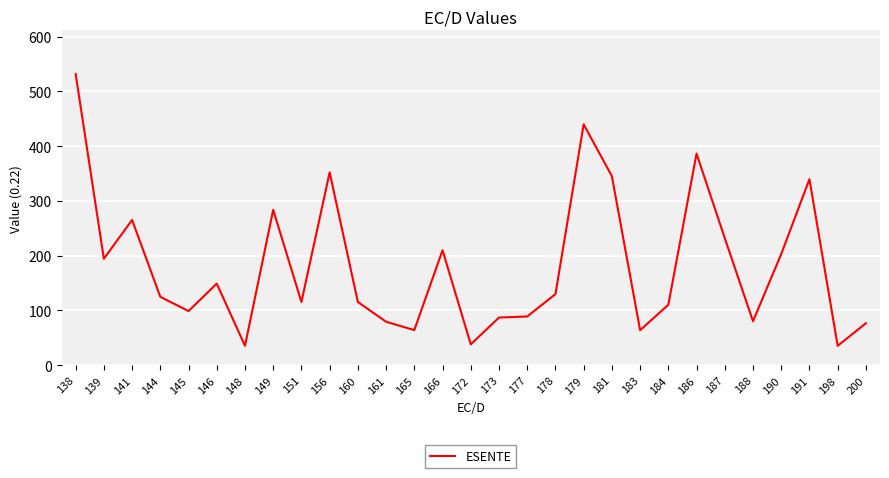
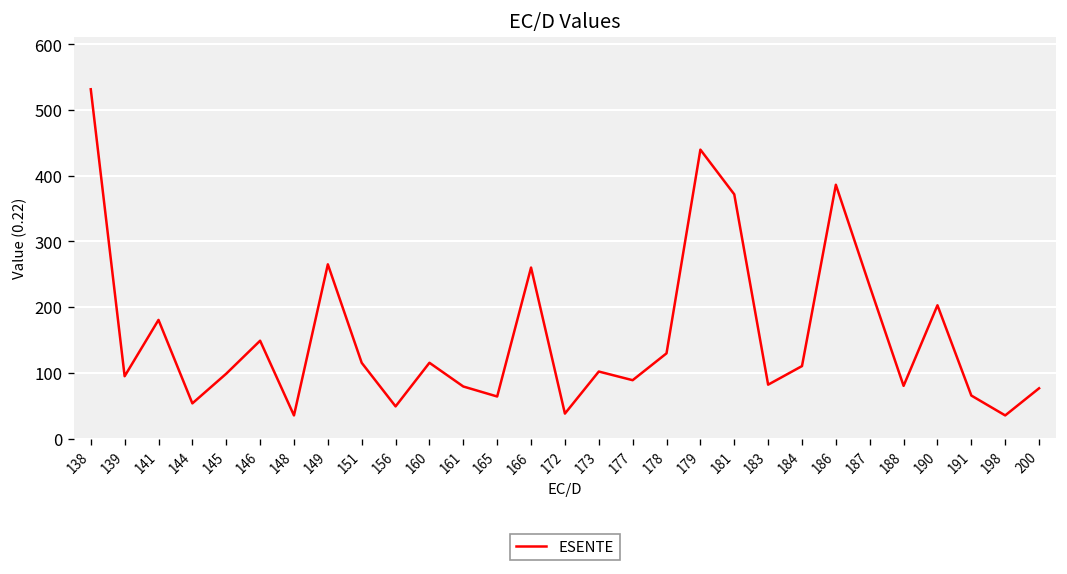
139: 190 -> 90
141: 270 -> 180
144: 120 -> 50
149: 280 -> 270
156: 350 -> 50
166: 210 -> 260
173: 90 -> 100
181: 350 -> 370
183: 60 -> 80
191: 340 -> 70
